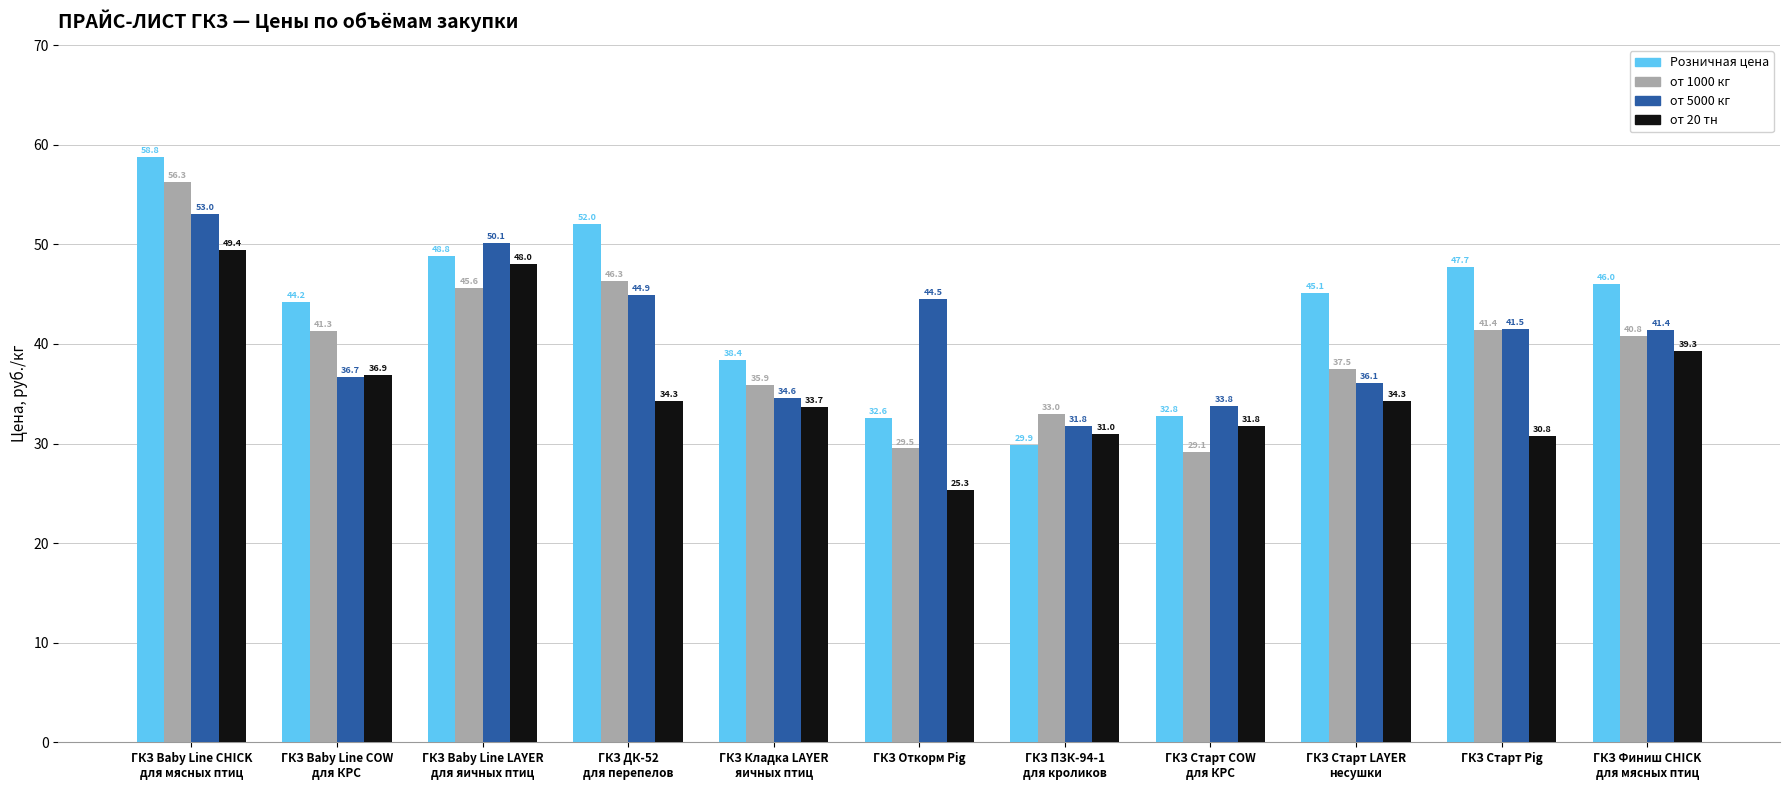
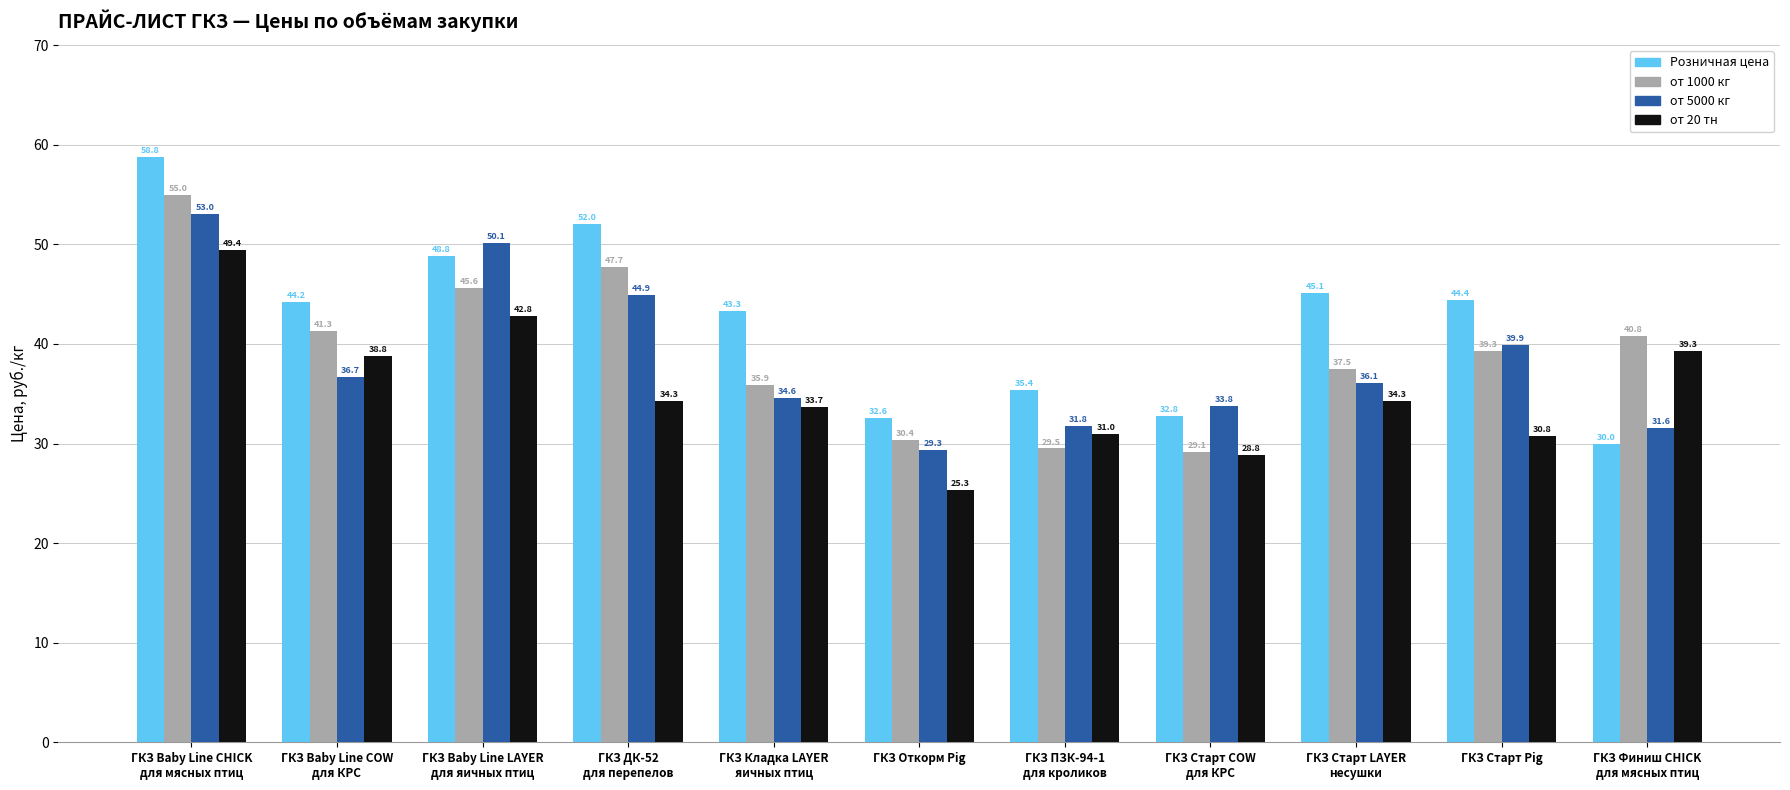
от 1000 кг, ГКЗ Baby Line CHICK для мясных птиц: 56.3 -> 55.0
от 20 тн, ГКЗ Baby Line COW для КРС: 36.9 -> 38.8
от 20 тн, ГКЗ Baby Line LAYER для яичных птиц: 48.0 -> 42.8
от 1000 кг, ГКЗ ДК-52 для перепелов: 46.3 -> 47.7
Розничная цена, ГКЗ Кладка LAYER яичных птиц: 38.4 -> 43.3
от 1000 кг, ГКЗ Откорм Pig: 29.5 -> 30.4
от 5000 кг, ГКЗ Откорм Pig: 44.5 -> 29.3
Розничная цена, ГКЗ ПЗК-94-1 для кроликов: 29.9 -> 35.4
от 1000 кг, ГКЗ ПЗК-94-1 для кроликов: 33.0 -> 29.5
от 20 тн, ГКЗ Старт COW для КРС: 31.8 -> 28.8
Розничная цена, ГКЗ Старт Pig: 47.7 -> 44.4
от 1000 кг, ГКЗ Старт Pig: 41.4 -> 39.3
от 5000 кг, ГКЗ Старт Pig: 41.5 -> 39.9
Розничная цена, ГКЗ Финиш CHICK для мясных птиц: 46.0 -> 30.0
от 5000 кг, ГКЗ Финиш CHICK для мясных птиц: 41.4 -> 31.6
